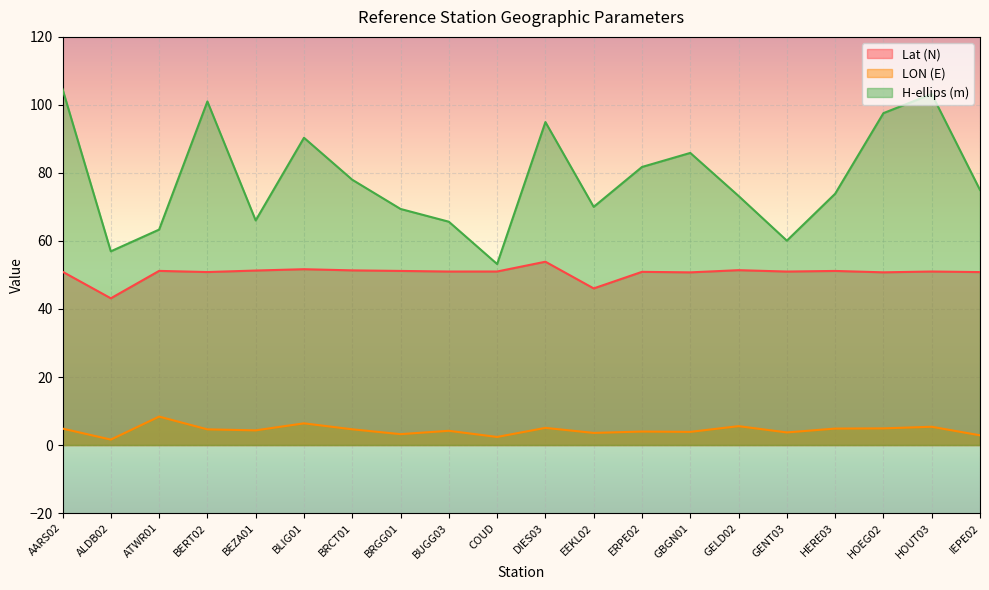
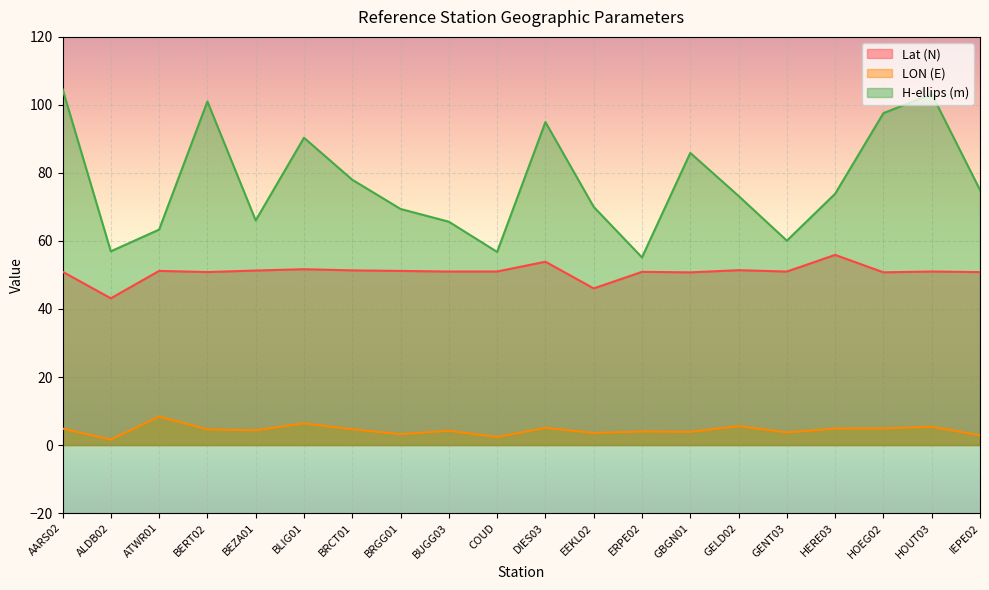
H-ellips (m), COUD: 53 -> 57
H-ellips (m), ERPE02: 82 -> 55
Lat (N), HERE03: 51 -> 56
